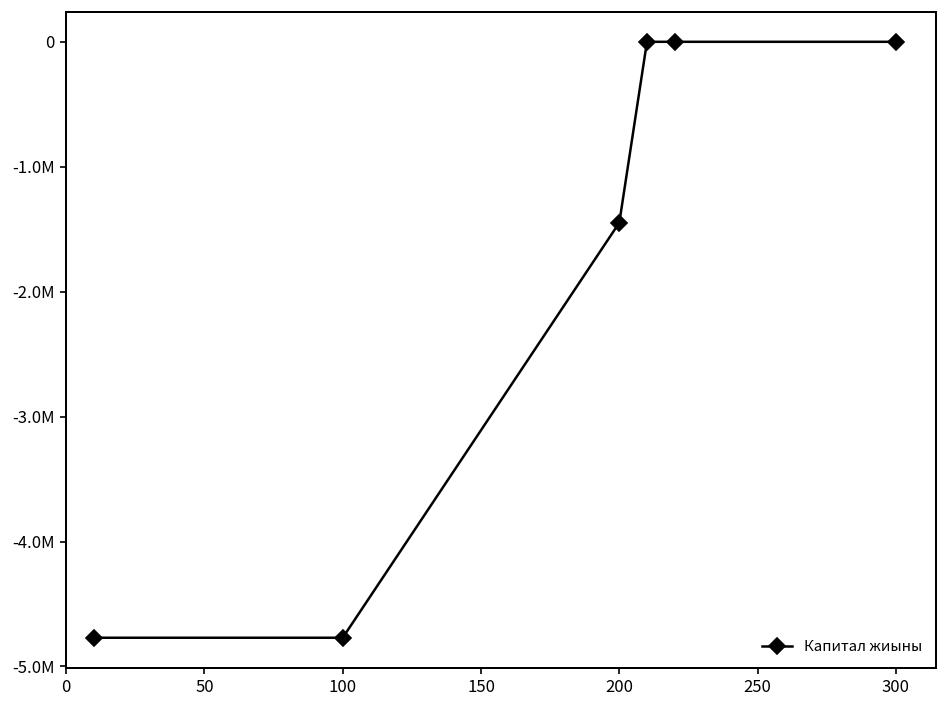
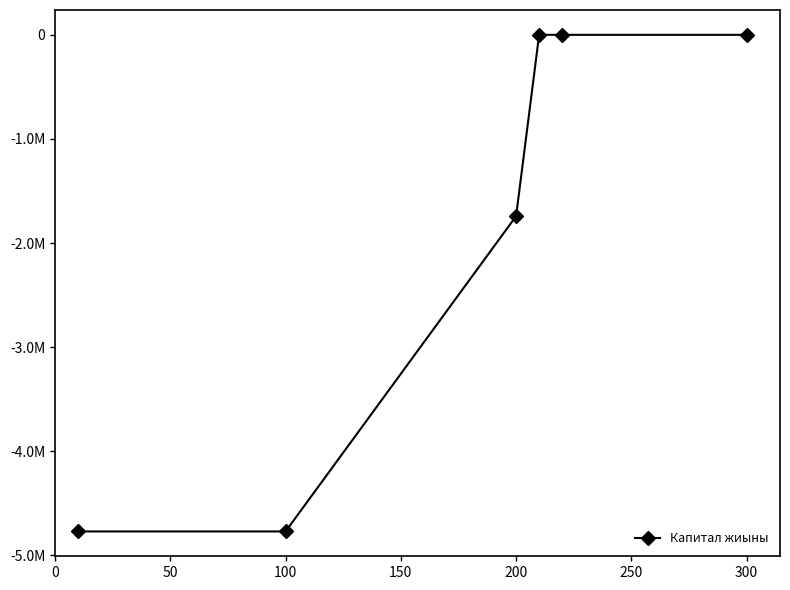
200: -1450000 -> -1740000
